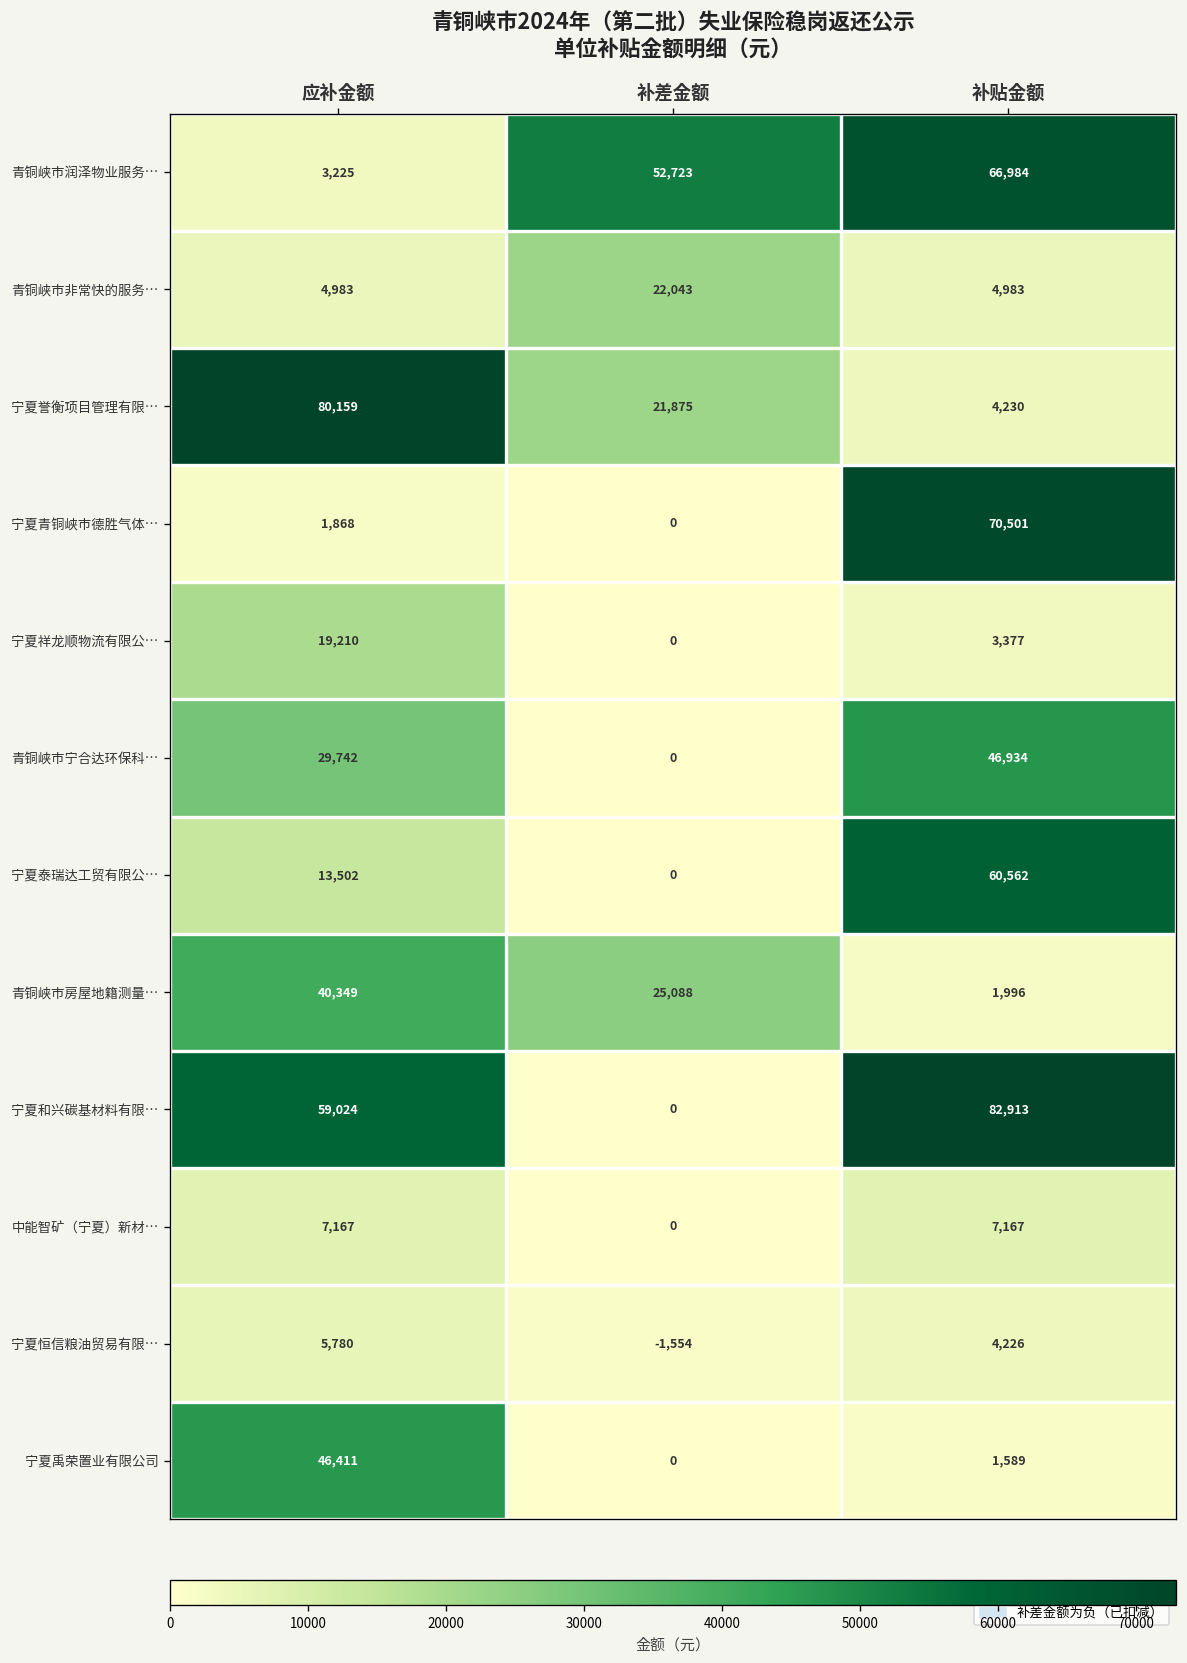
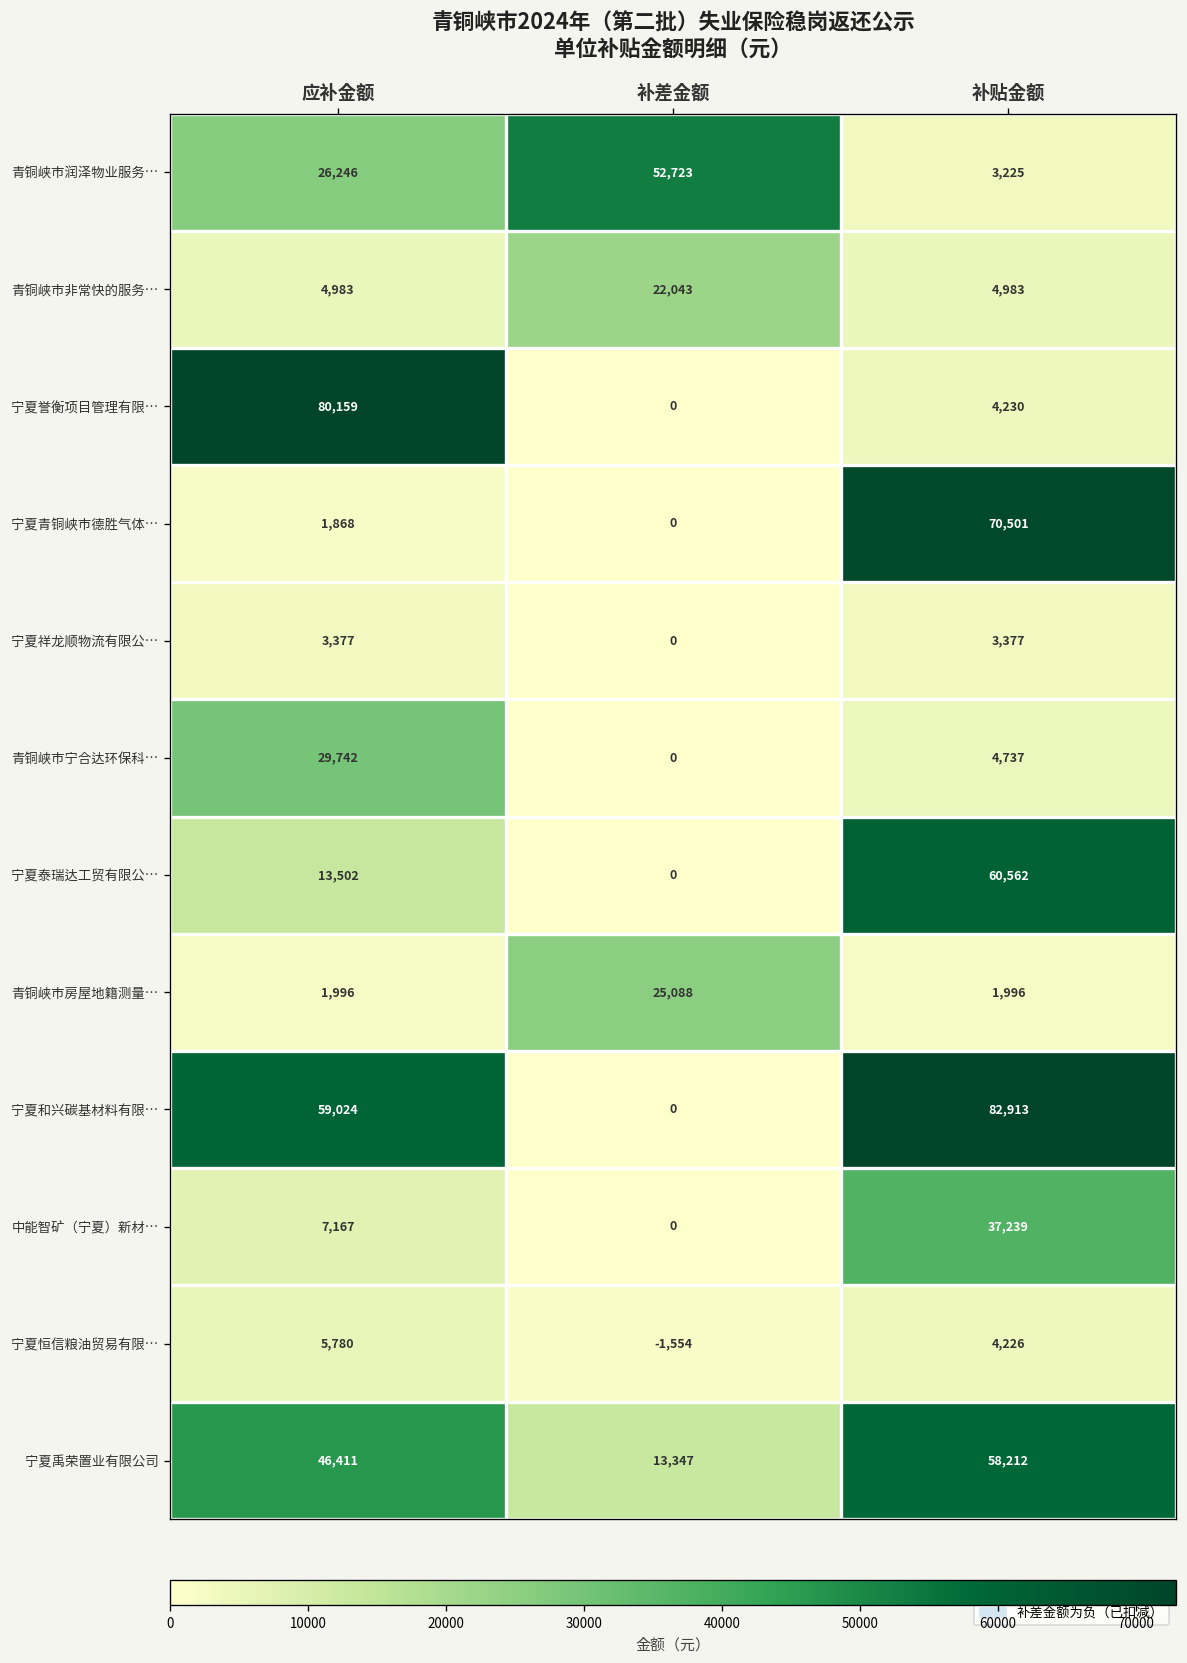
青铜峡市润泽物业服务…, 应补金额: 3,225 -> 26,246
青铜峡市润泽物业服务…, 补贴金额: 66,984 -> 3,225
宁夏誉衡项目管理有限…, 补差金额: 21,875 -> 0
宁夏祥龙顺物流有限公…, 应补金额: 19,210 -> 3,377
青铜峡市宁合达环保科…, 补贴金额: 46,934 -> 4,737
青铜峡市房屋地籍测量…, 应补金额: 40,349 -> 1,996
中能智矿（宁夏）新材…, 补贴金额: 7,167 -> 37,239
宁夏禹荣置业有限公司, 补差金额: 0 -> 13,347
宁夏禹荣置业有限公司, 补贴金额: 1,589 -> 58,212
